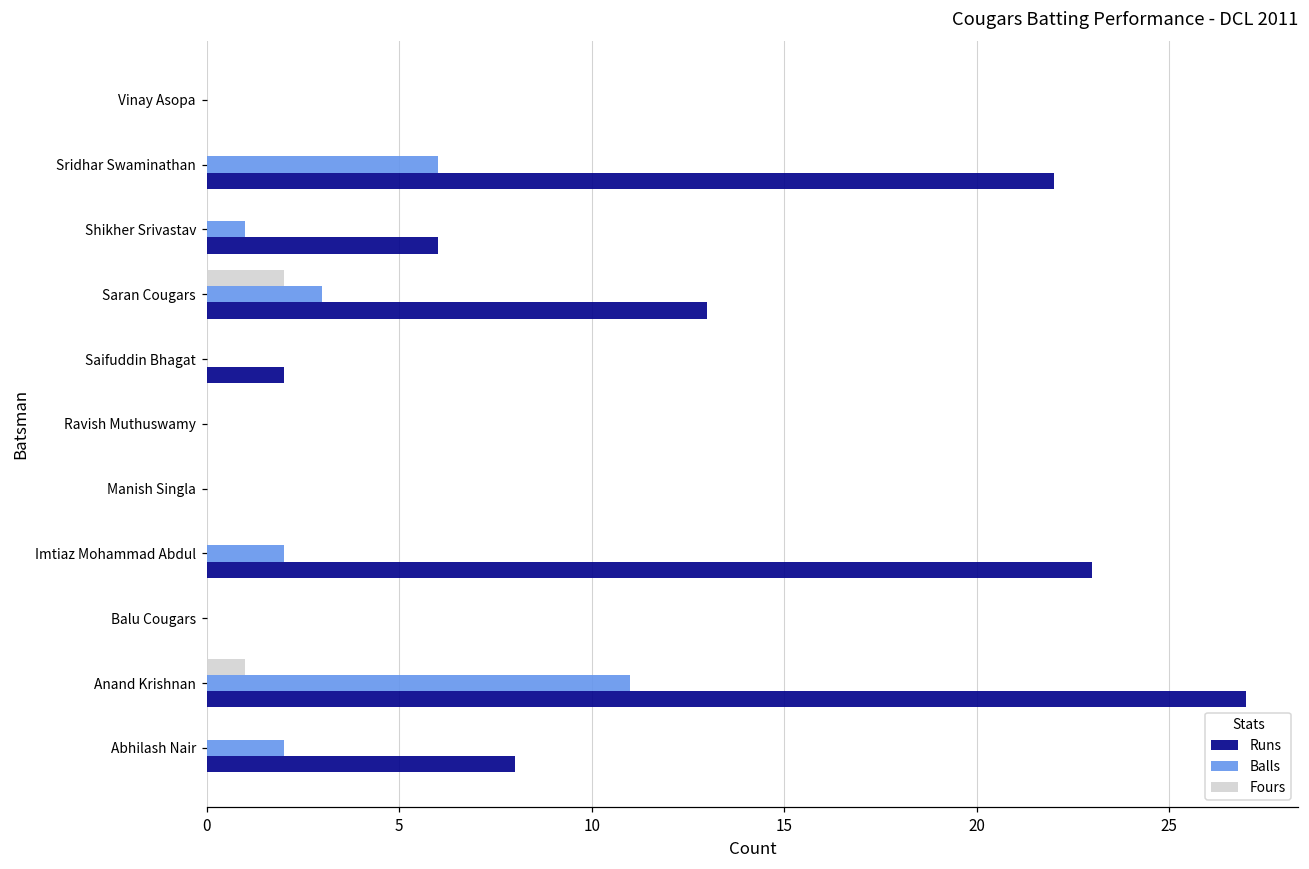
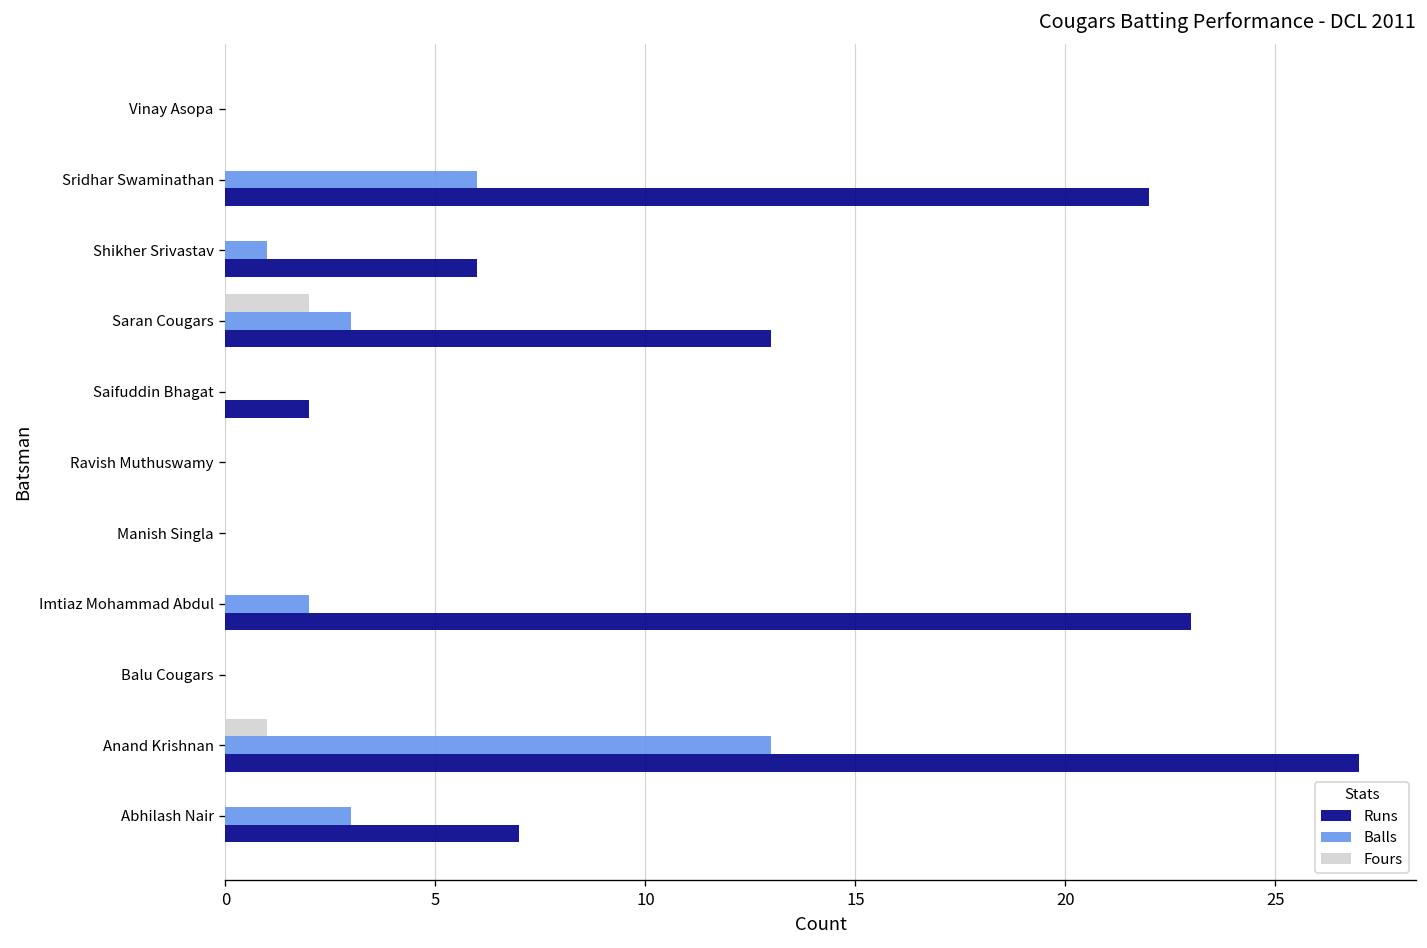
Balls, Anand Krishnan: 11 -> 13
Balls, Abhilash Nair: 2 -> 3
Runs, Abhilash Nair: 8 -> 7
